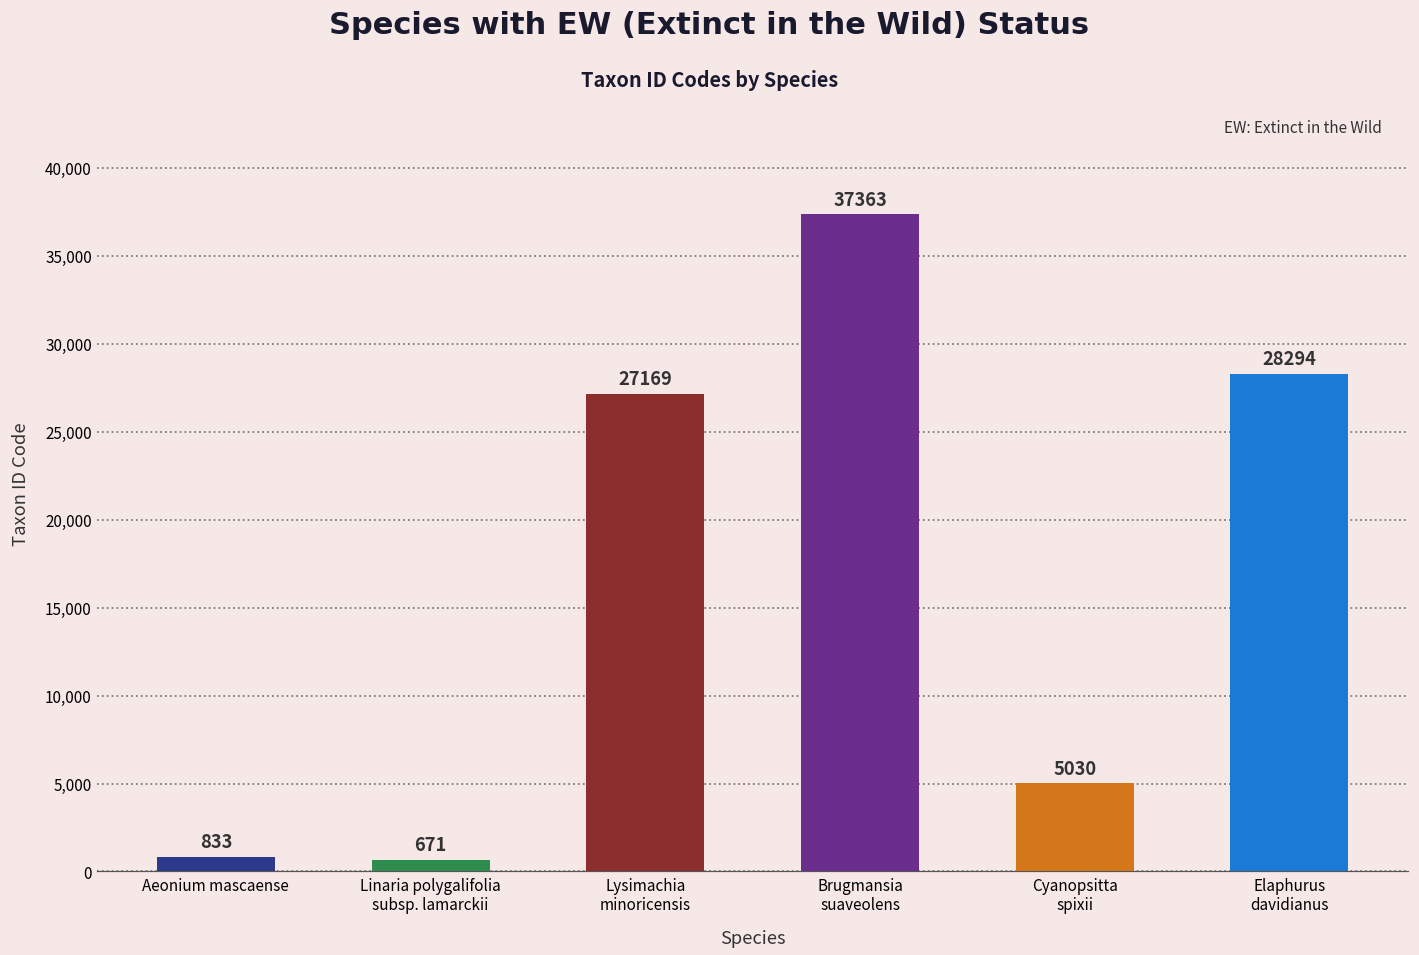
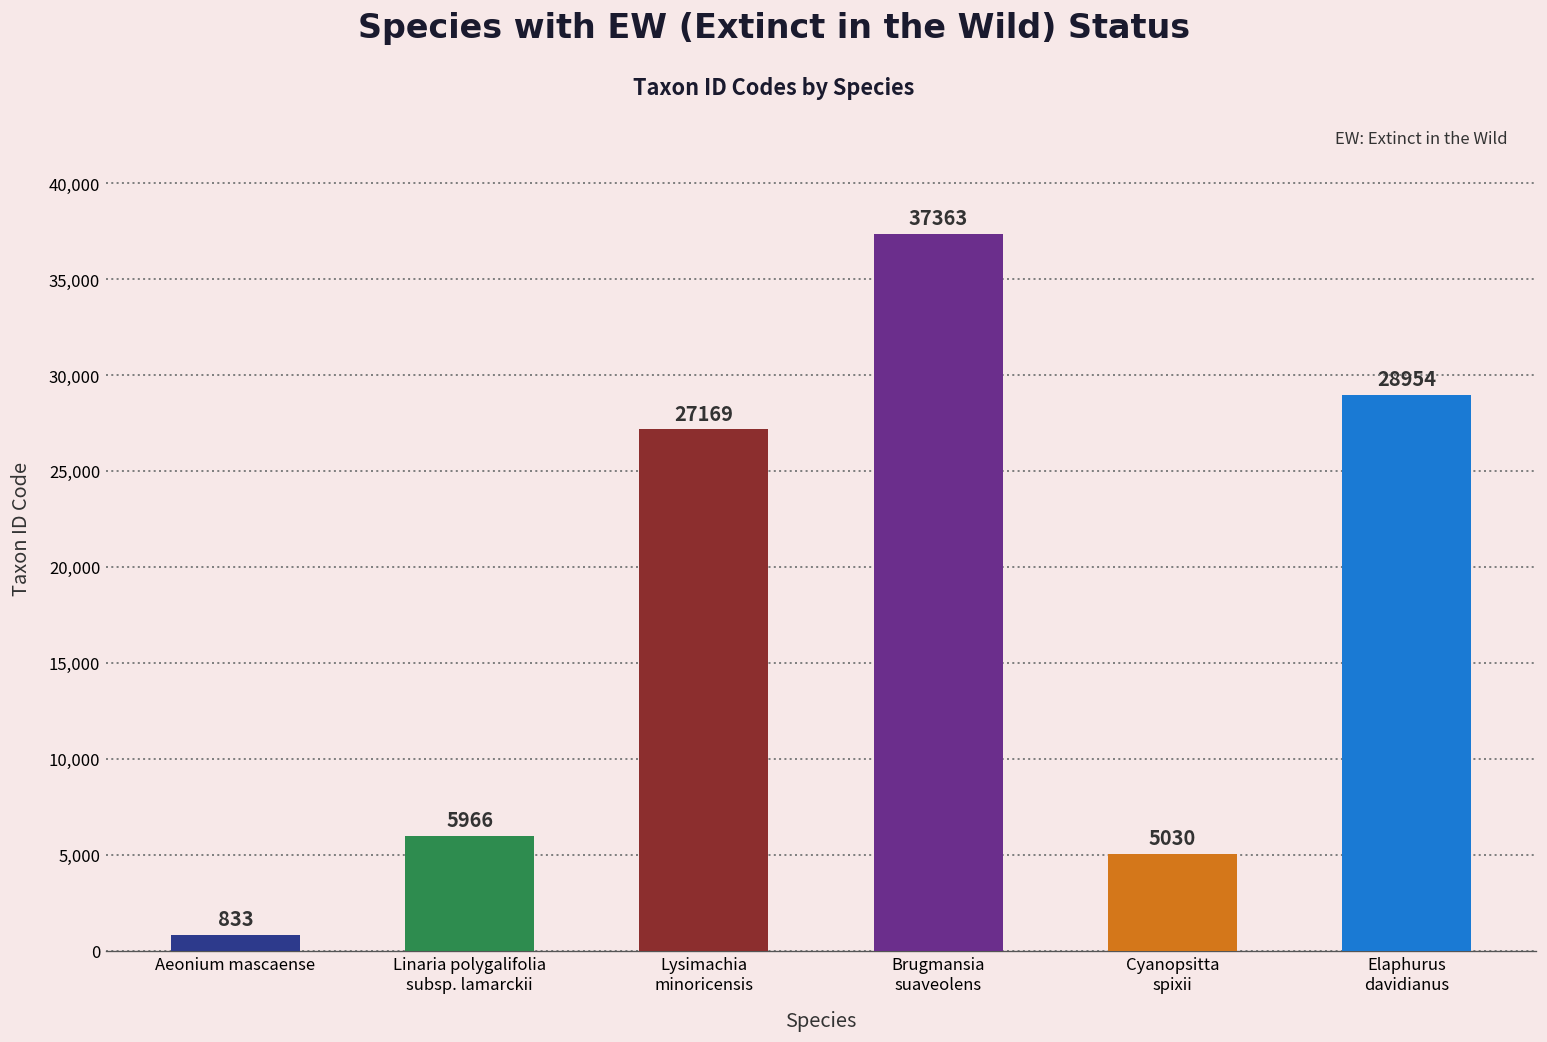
Linaria polygalifolia subsp. lamarckii: 671 -> 5966
Elaphurus davidianus: 28294 -> 28954
